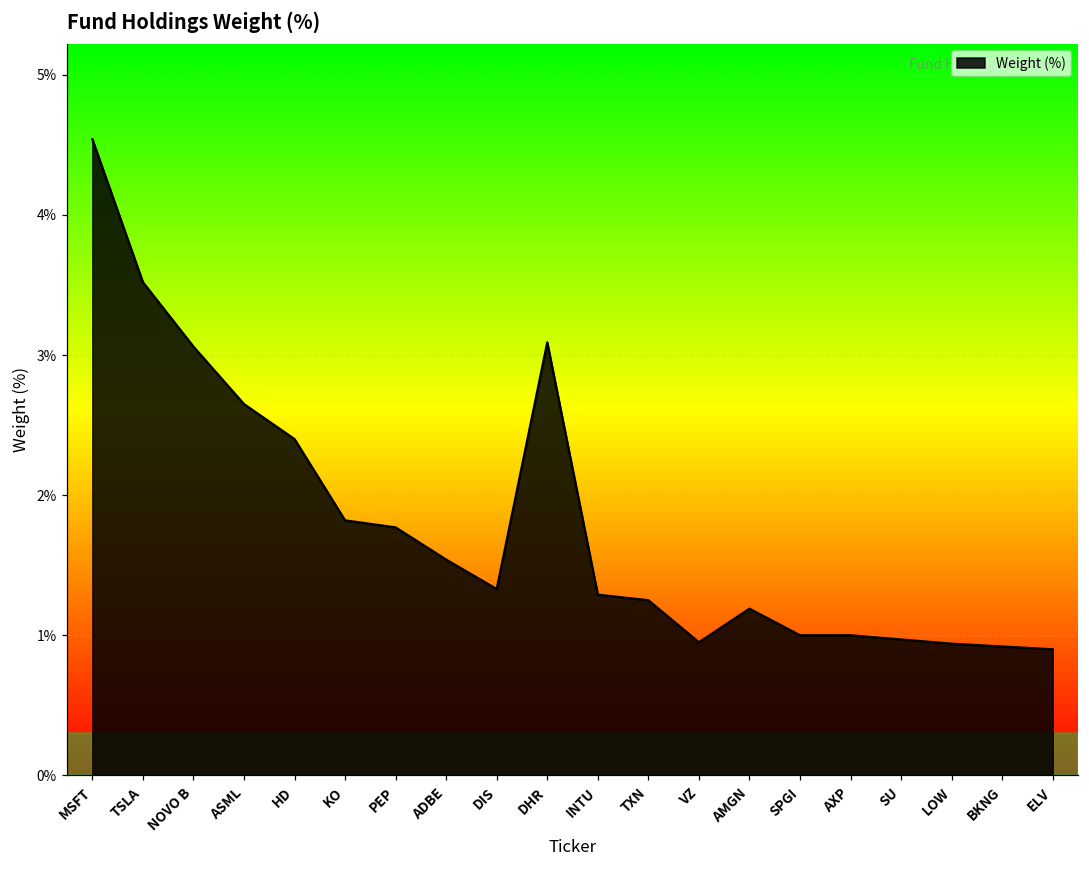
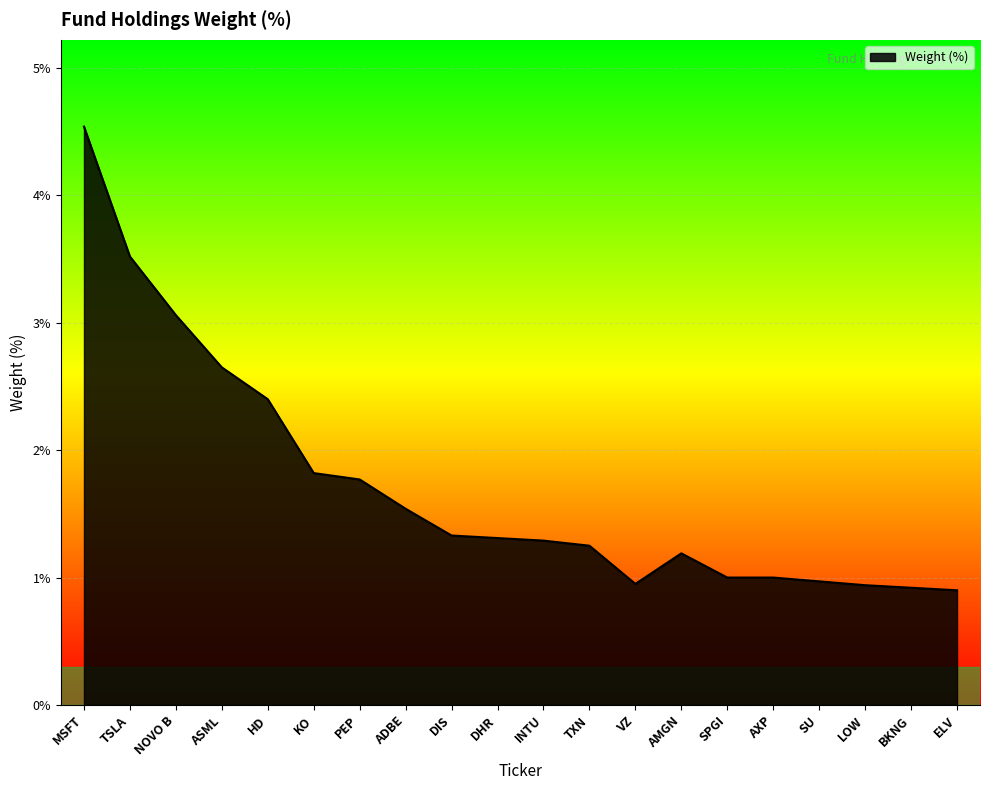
DHR: 3.09% -> 1.31%
